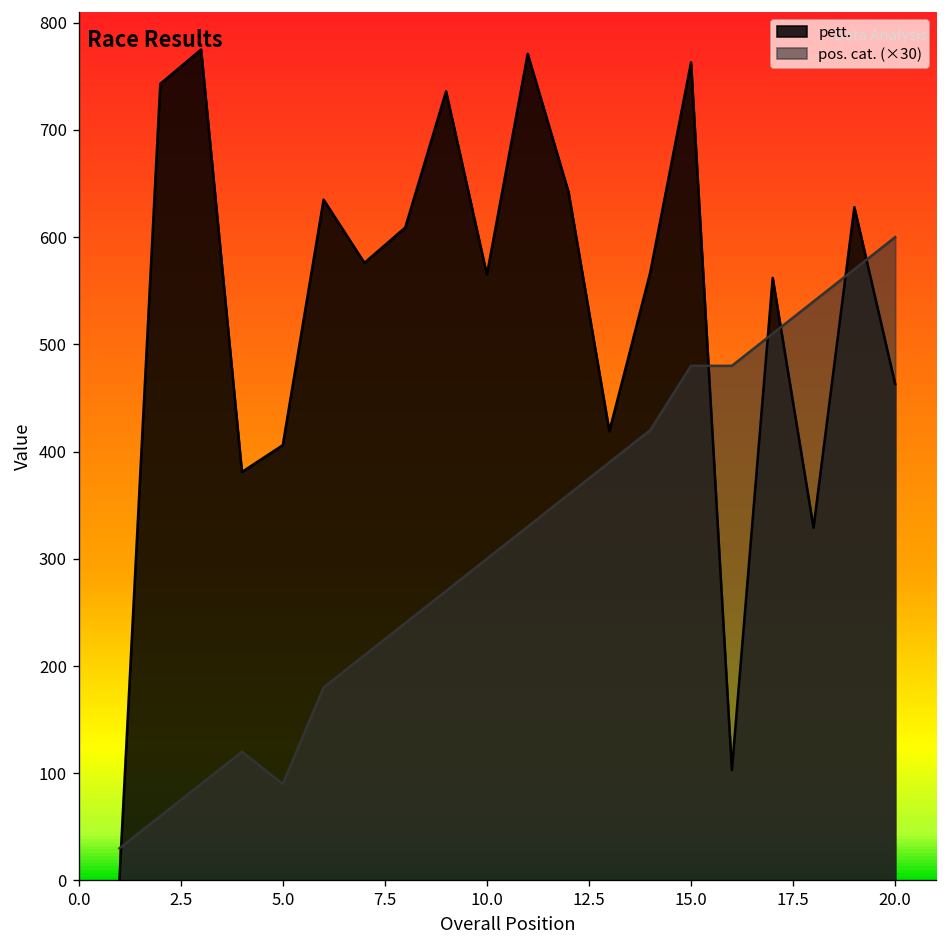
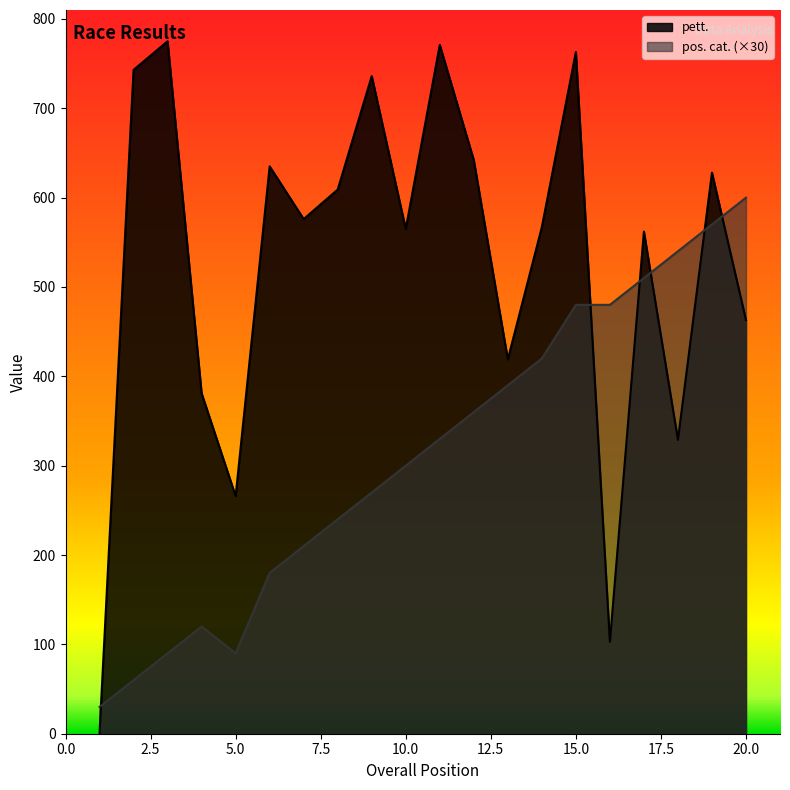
pett., 5.0: 410 -> 270
